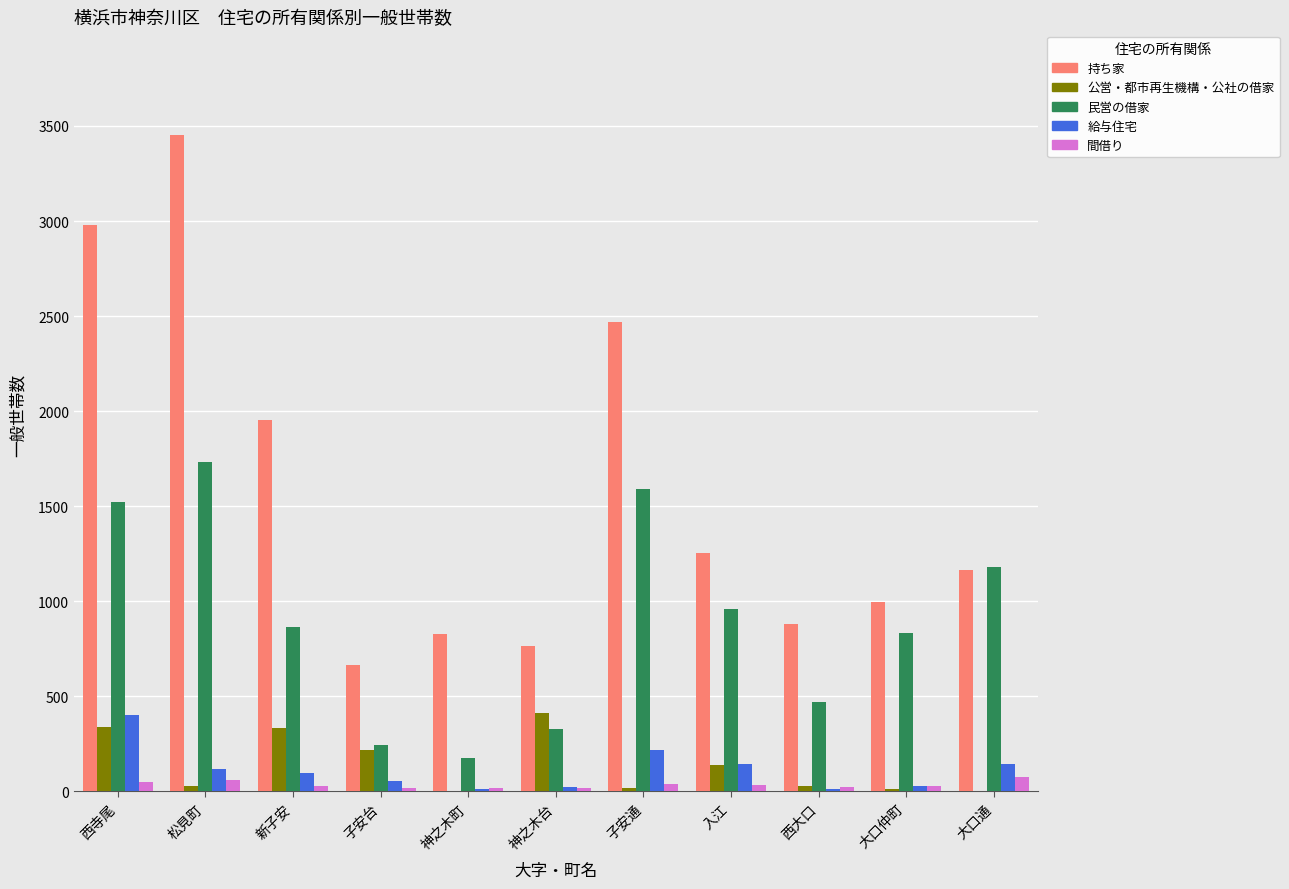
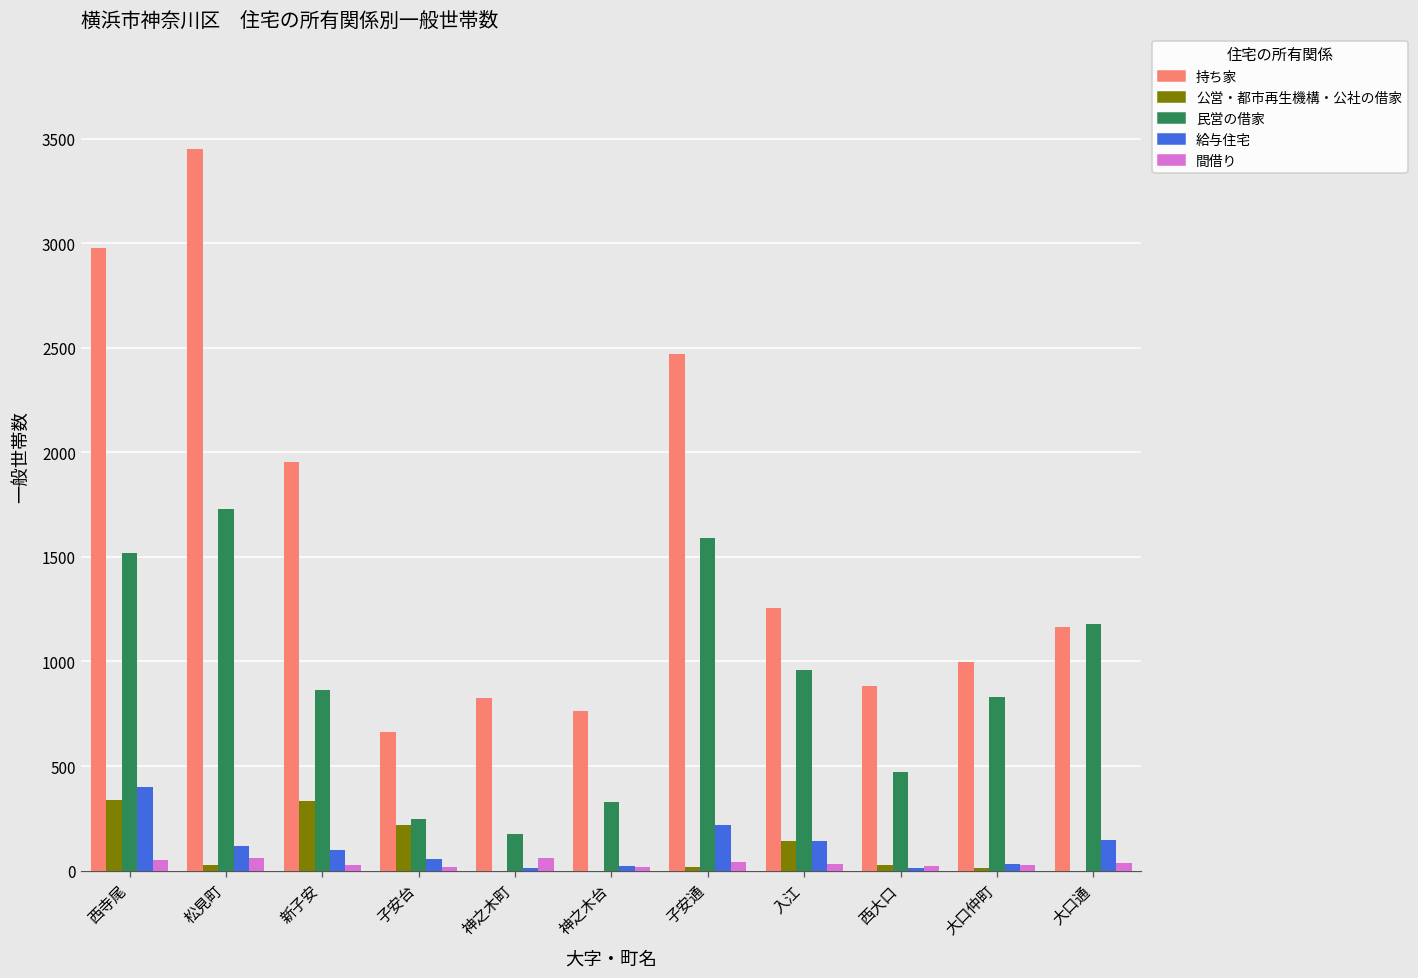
間借り, 神之木町: 20 -> 60
公営・都市再生機構・公社の借家, 神之木台: 410 -> 0
間借り, 大口通: 80 -> 30
